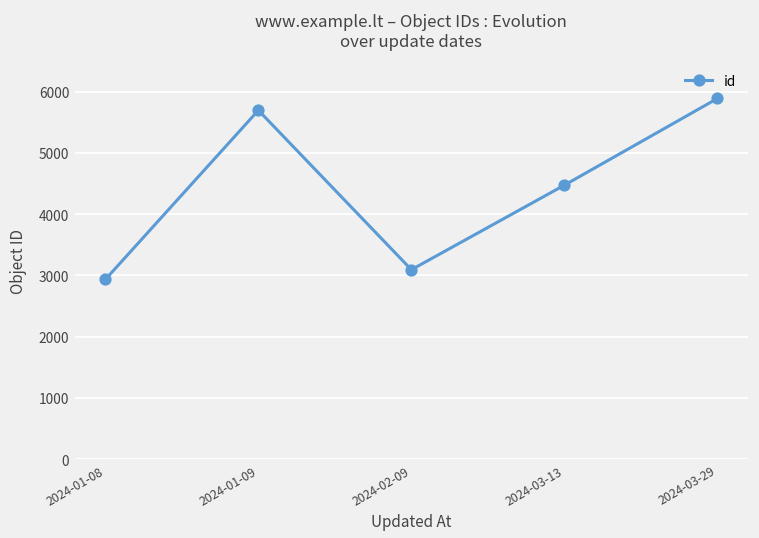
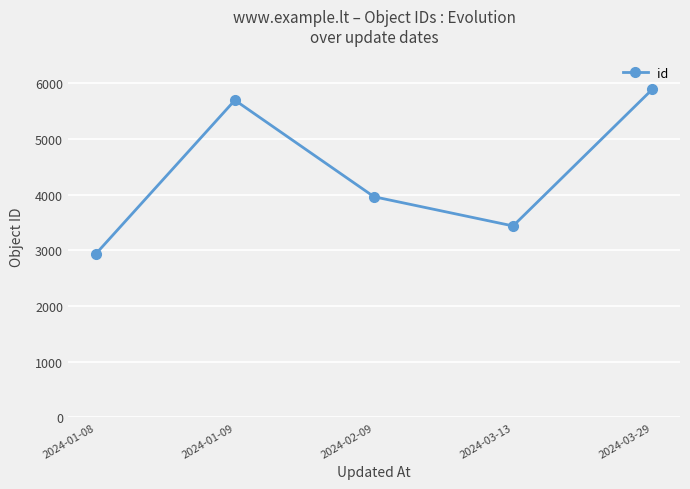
2024-02-09: 3100 -> 4000
2024-03-13: 4500 -> 3400
